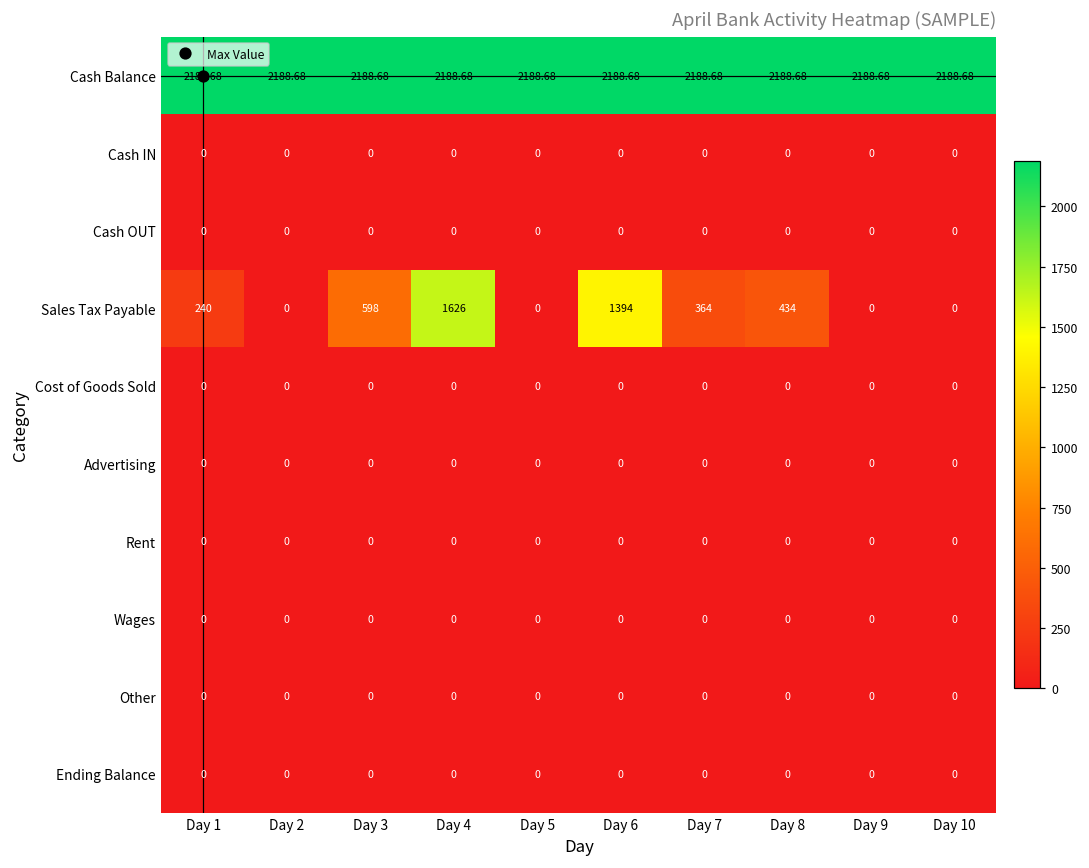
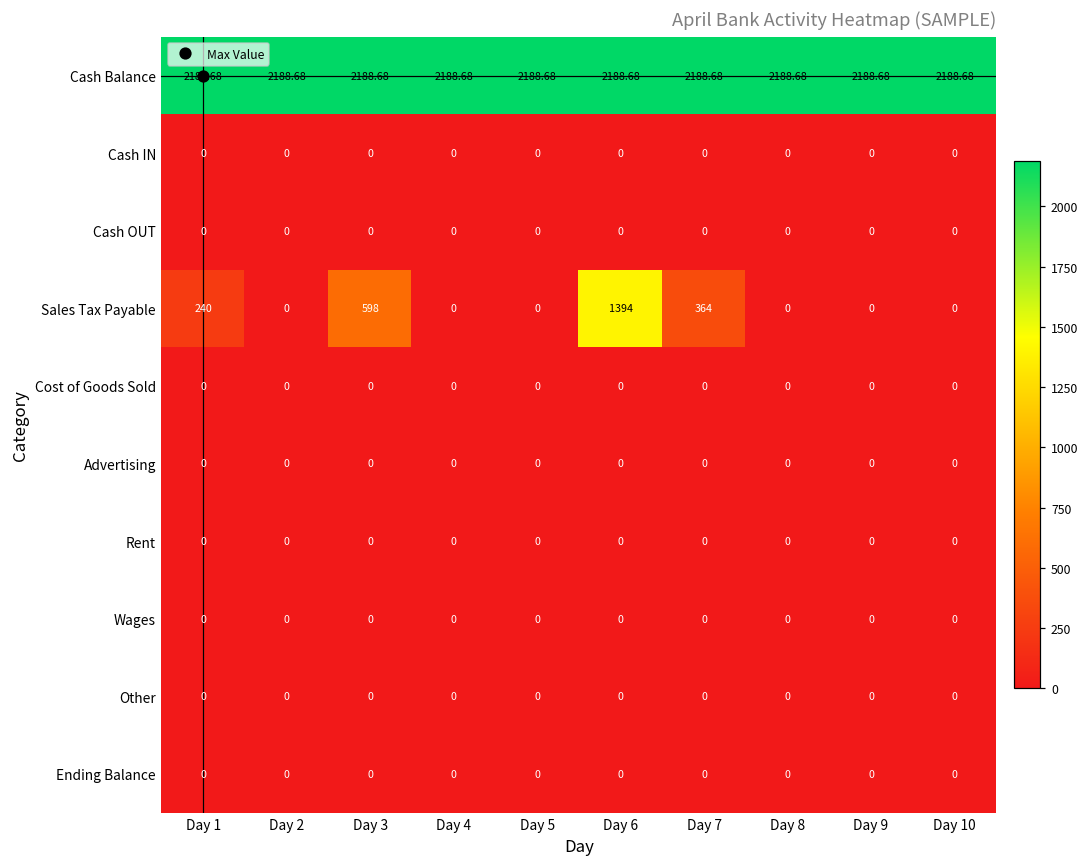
Sales Tax Payable, Day 4: 1626 -> 0
Sales Tax Payable, Day 8: 434 -> 0
